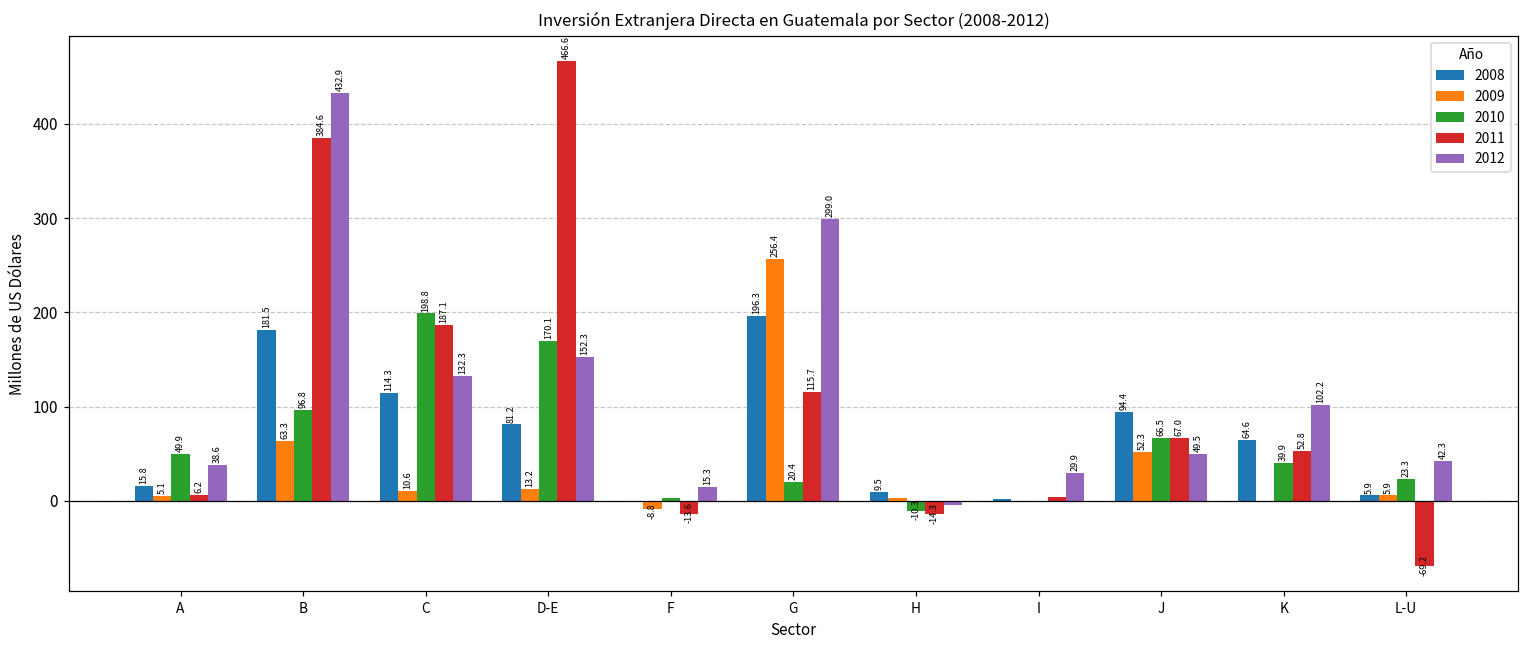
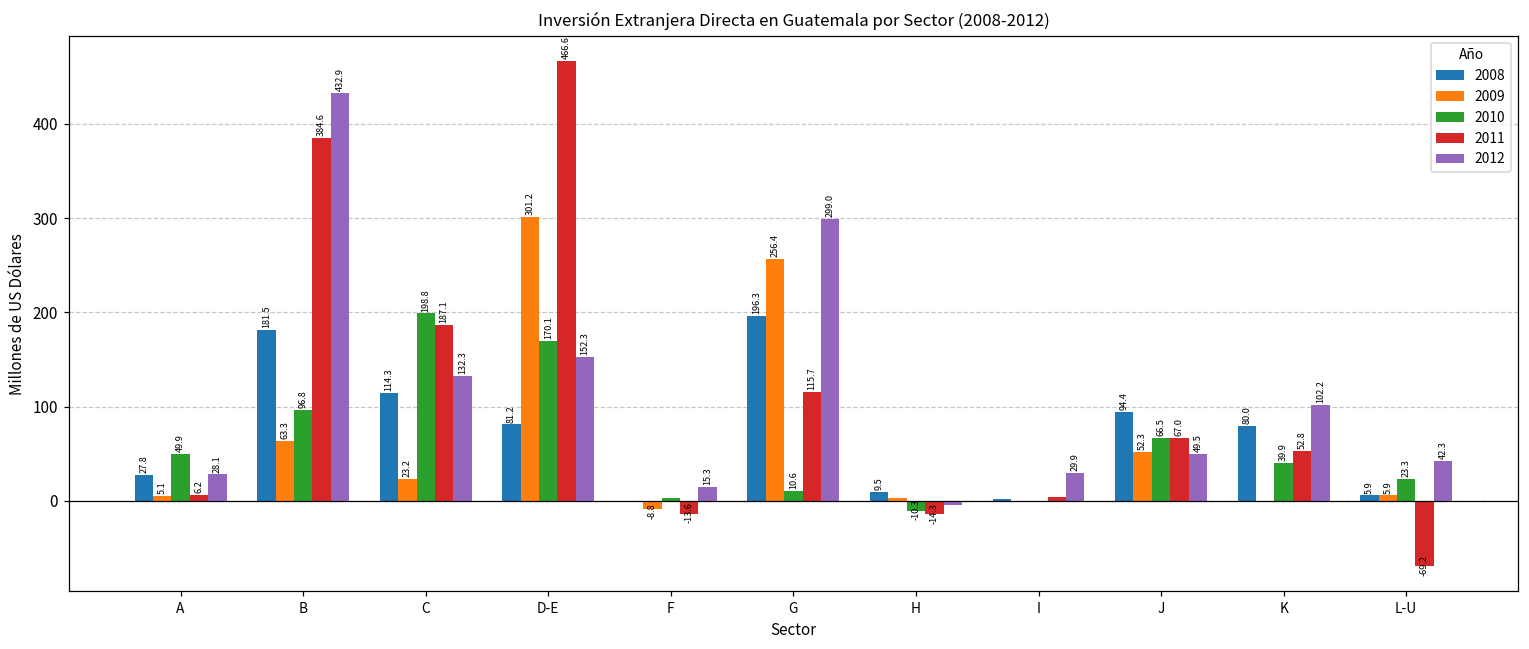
2008, A: 15.8 -> 27.8
2012, A: 38.6 -> 28.1
2009, C: 10.6 -> 23.2
2009, D-E: 13.2 -> 301.2
2010, G: 20.4 -> 10.6
2008, K: 64.6 -> 80.0
